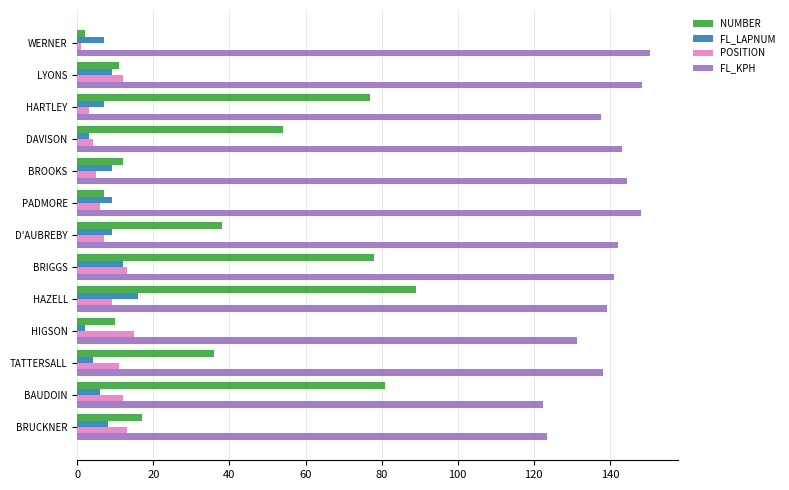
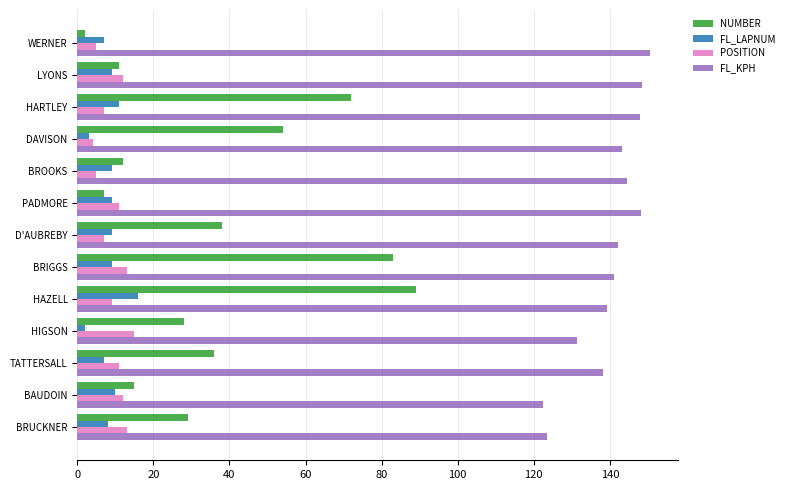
POSITION, WERNER: 1 -> 5
NUMBER, HARTLEY: 77 -> 72
FL_LAPNUM, HARTLEY: 7 -> 11
POSITION, HARTLEY: 3 -> 7
FL_KPH, HARTLEY: 138 -> 148
POSITION, PADMORE: 6 -> 11
NUMBER, BRIGGS: 78 -> 83
FL_LAPNUM, BRIGGS: 12 -> 9
NUMBER, HIGSON: 10 -> 28
FL_LAPNUM, TATTERSALL: 4 -> 7
NUMBER, BAUDOIN: 81 -> 15
FL_LAPNUM, BAUDOIN: 6 -> 10
NUMBER, BRUCKNER: 17 -> 29
